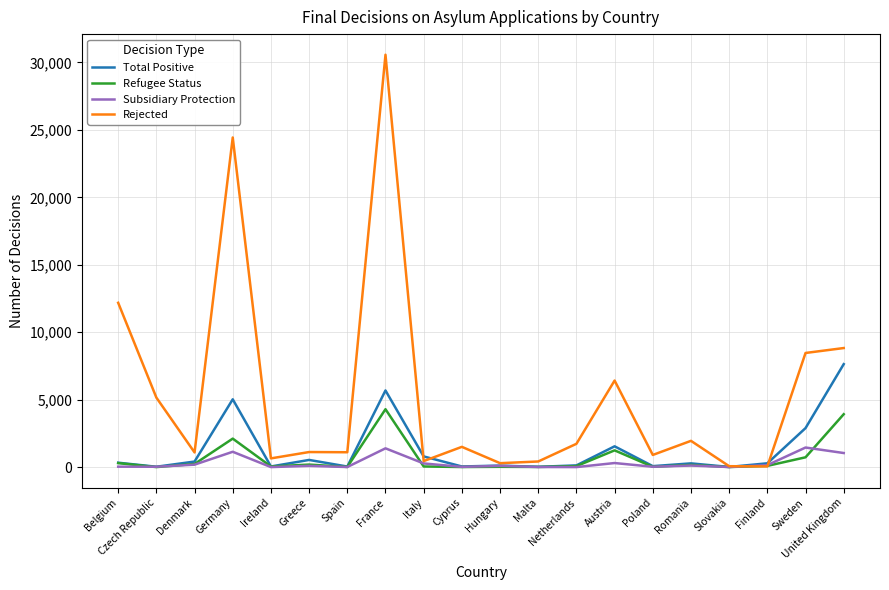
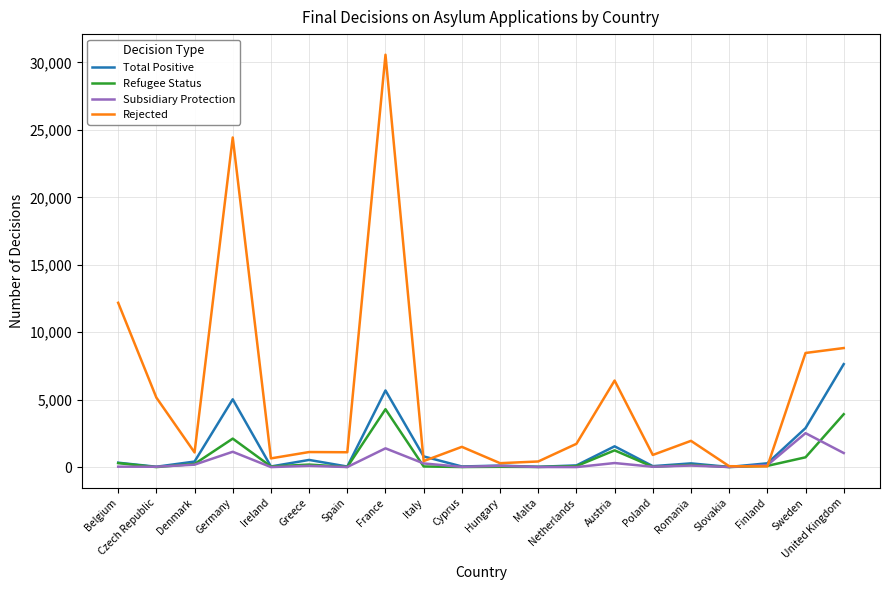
Subsidiary Protection, Sweden: 1,500 -> 2,500
